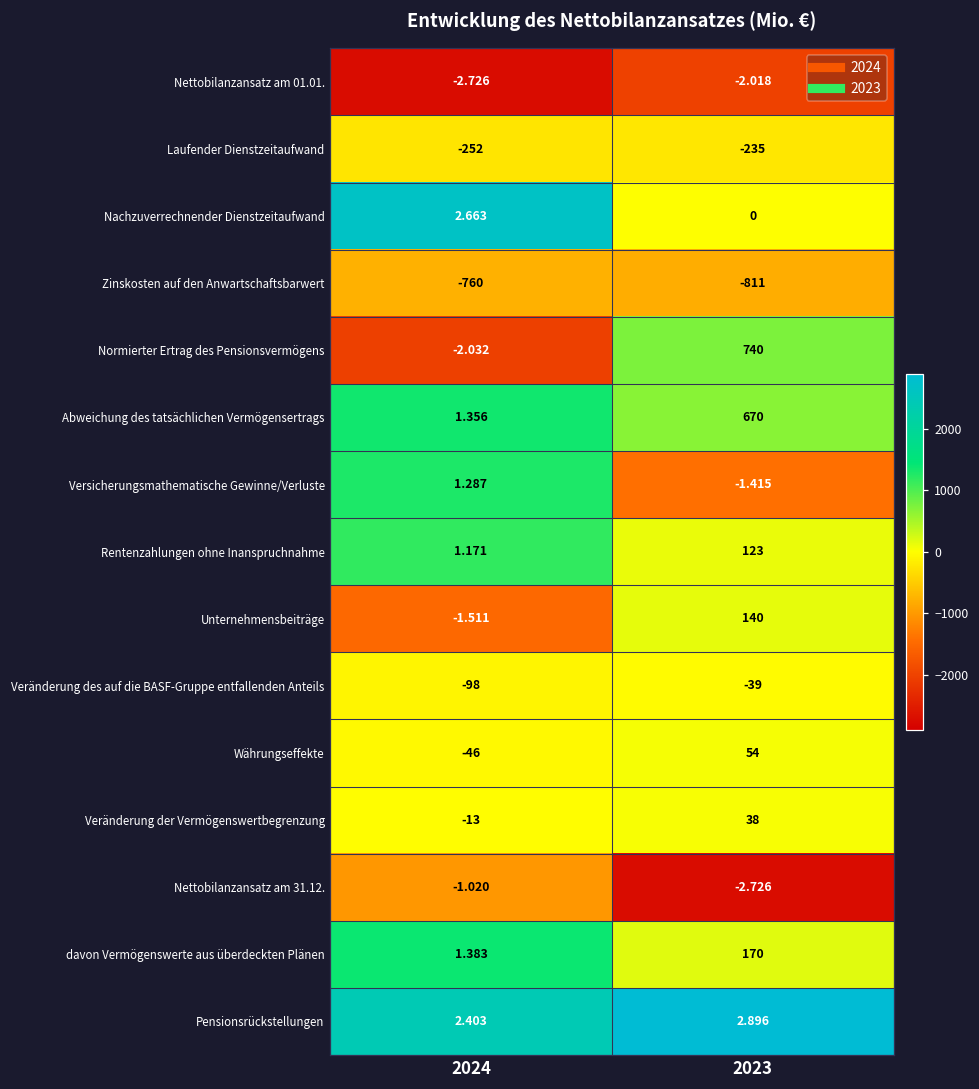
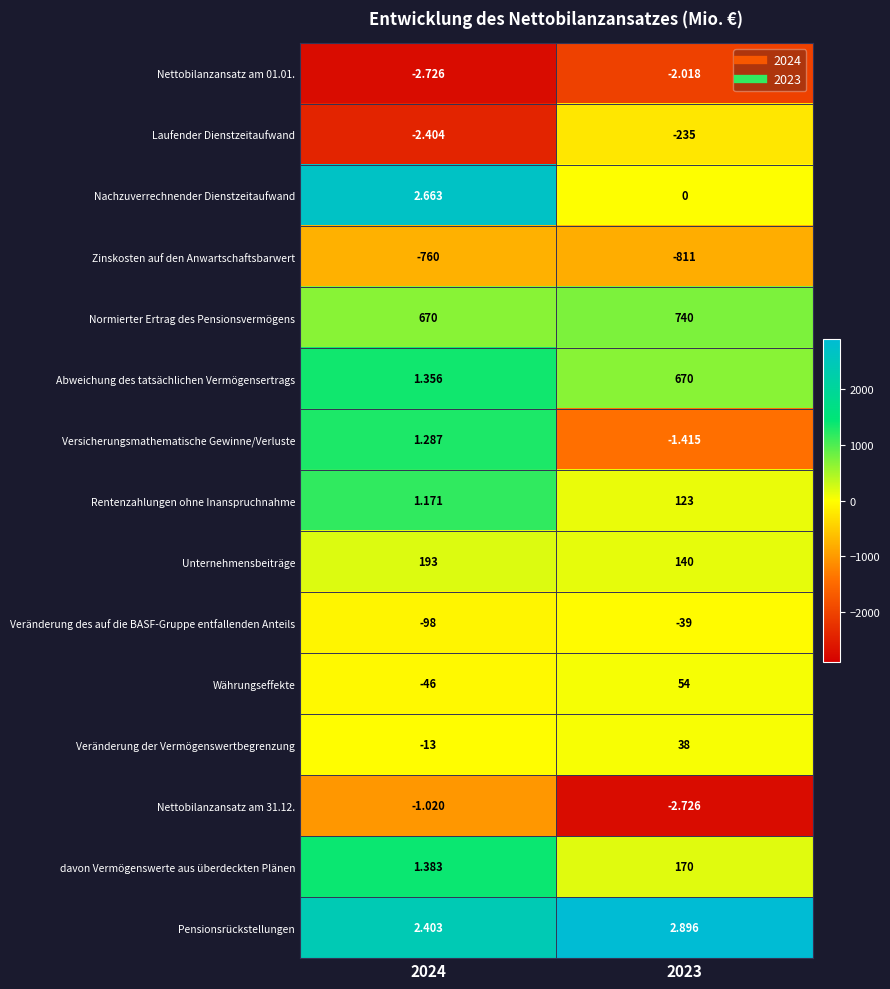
Laufender Dienstzeitaufwand, 2024: -252 -> -2.404
Normierter Ertrag des Pensionsvermögens, 2024: -2.032 -> 670
Unternehmensbeiträge, 2024: -1.511 -> 193
